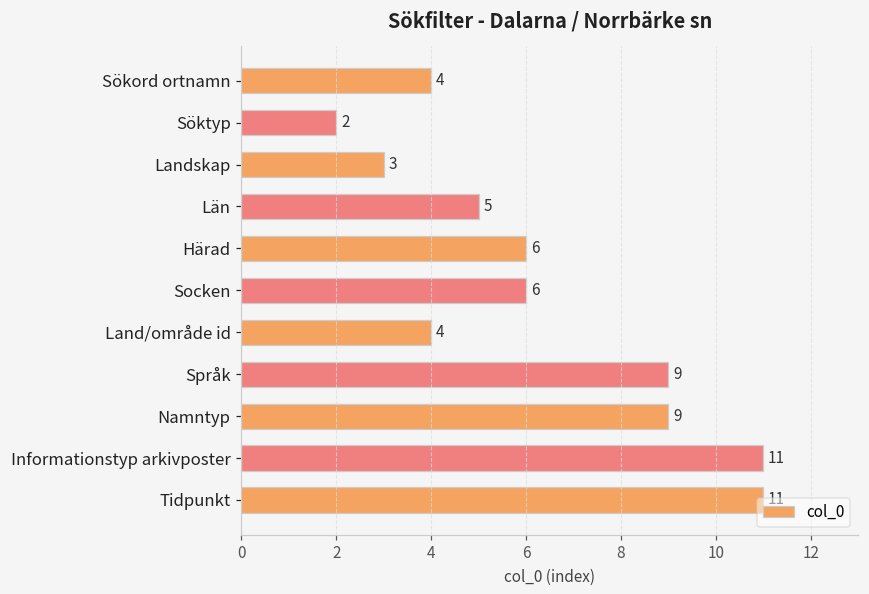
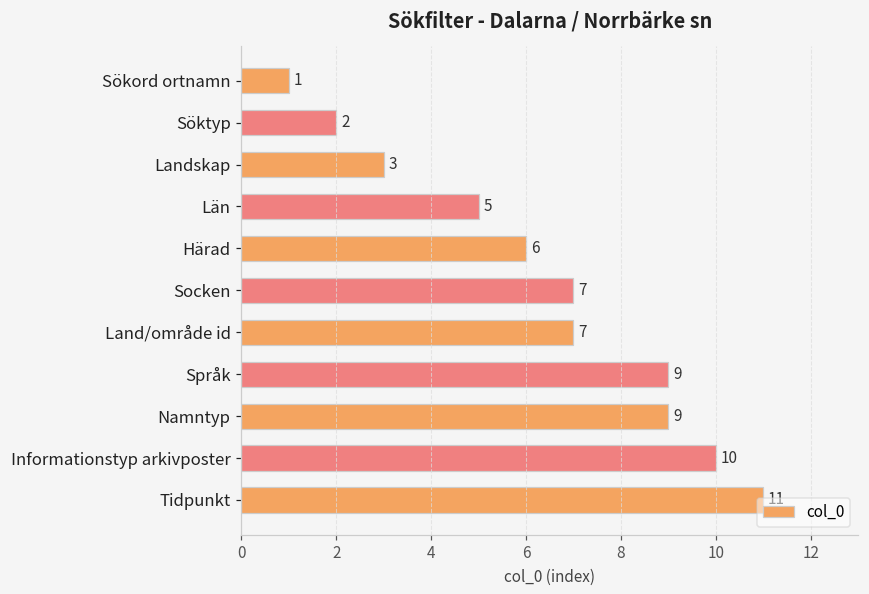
Sökord ortnamn: 4 -> 1
Socken: 6 -> 7
Land/område id: 4 -> 7
Informationstyp arkivposter: 11 -> 10
